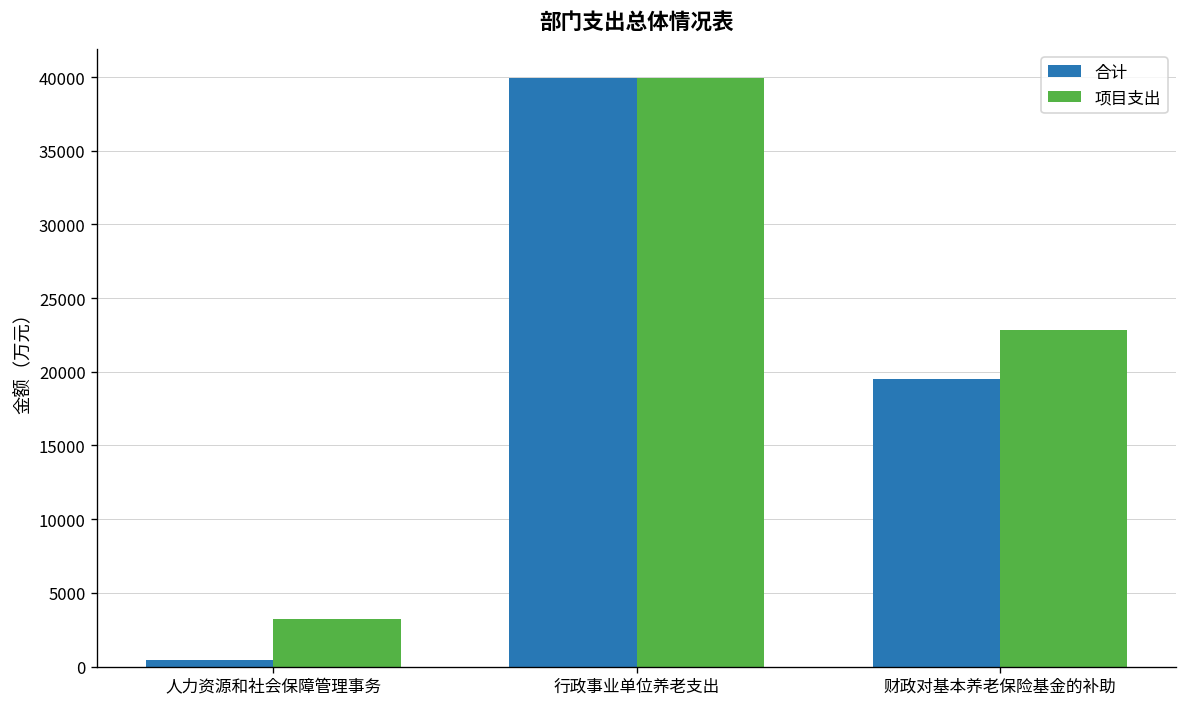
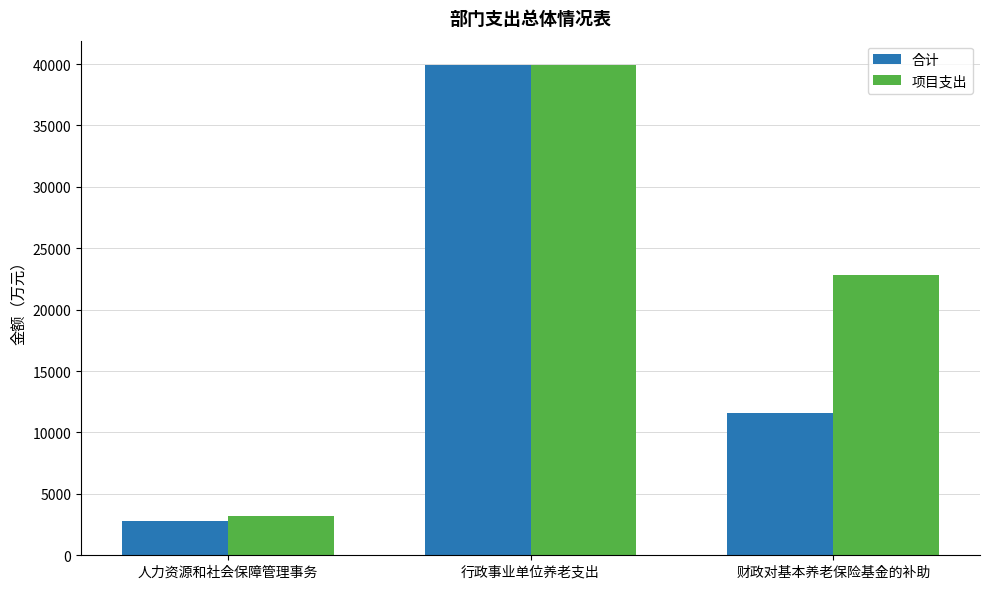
合计, 人力资源和社会保障管理事务: 500 -> 2800
合计, 财政对基本养老保险基金的补助: 19500 -> 11600
